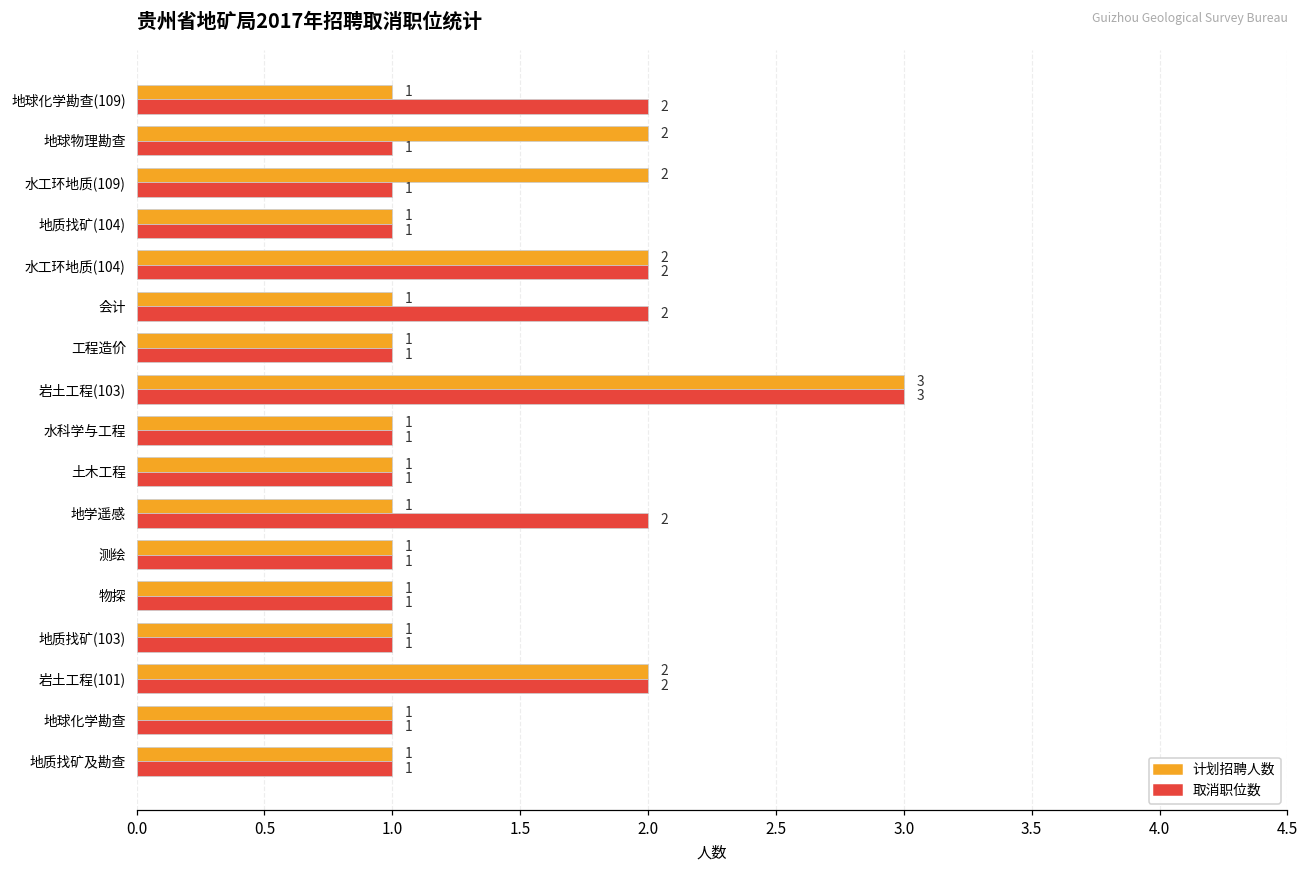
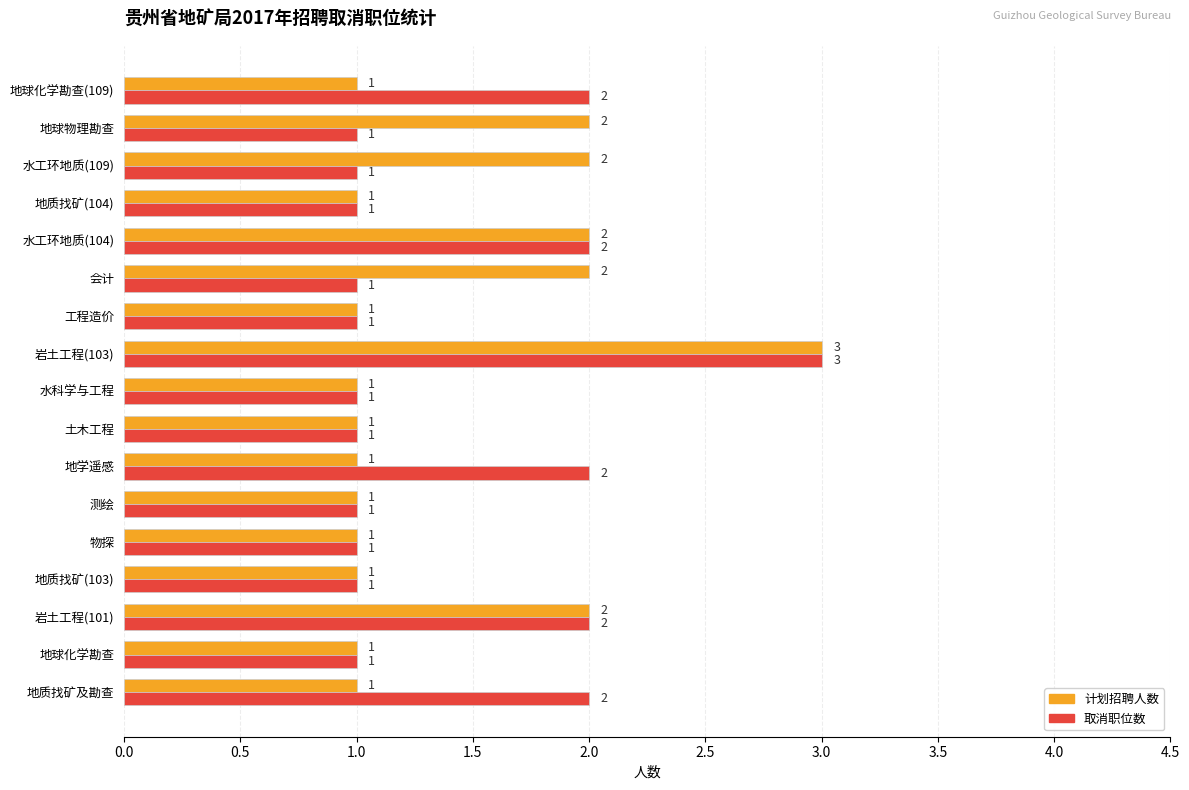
计划招聘人数, 会计: 1 -> 2
取消职位数, 会计: 2 -> 1
取消职位数, 地质找矿及勘查: 1 -> 2
